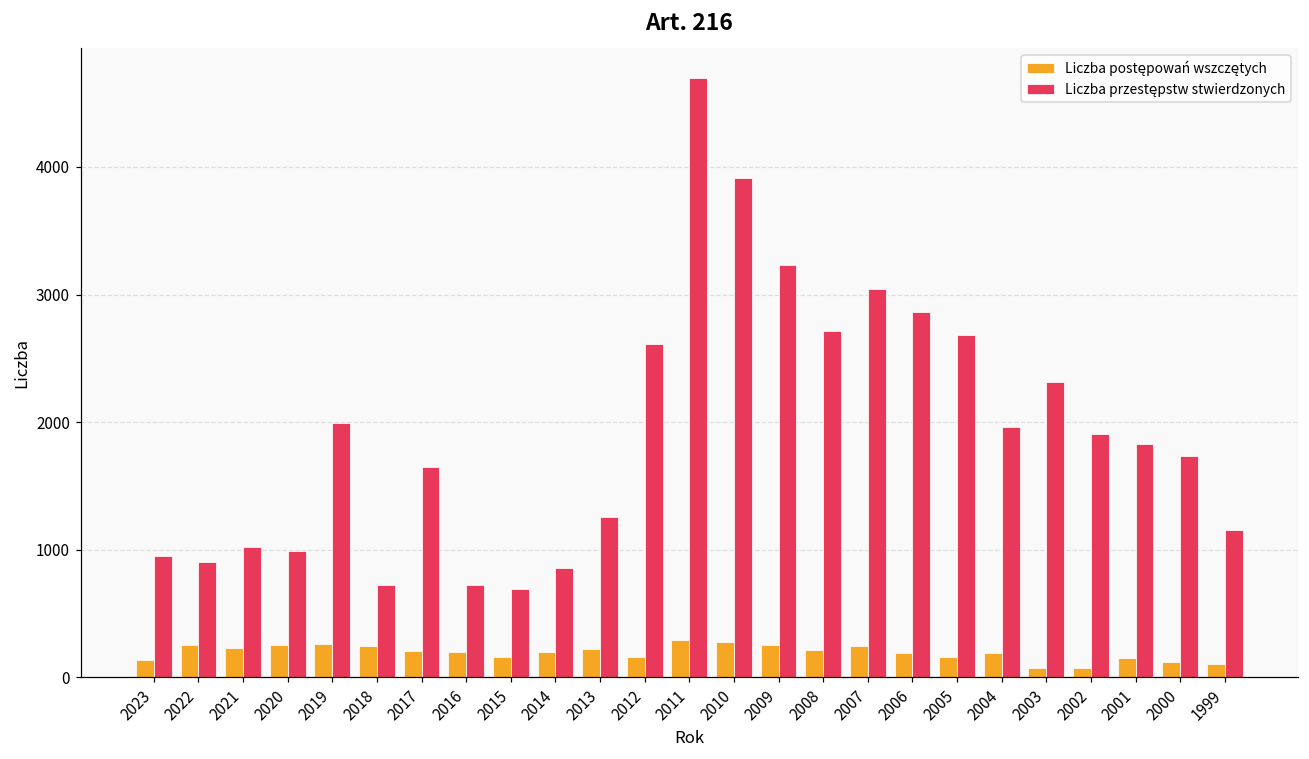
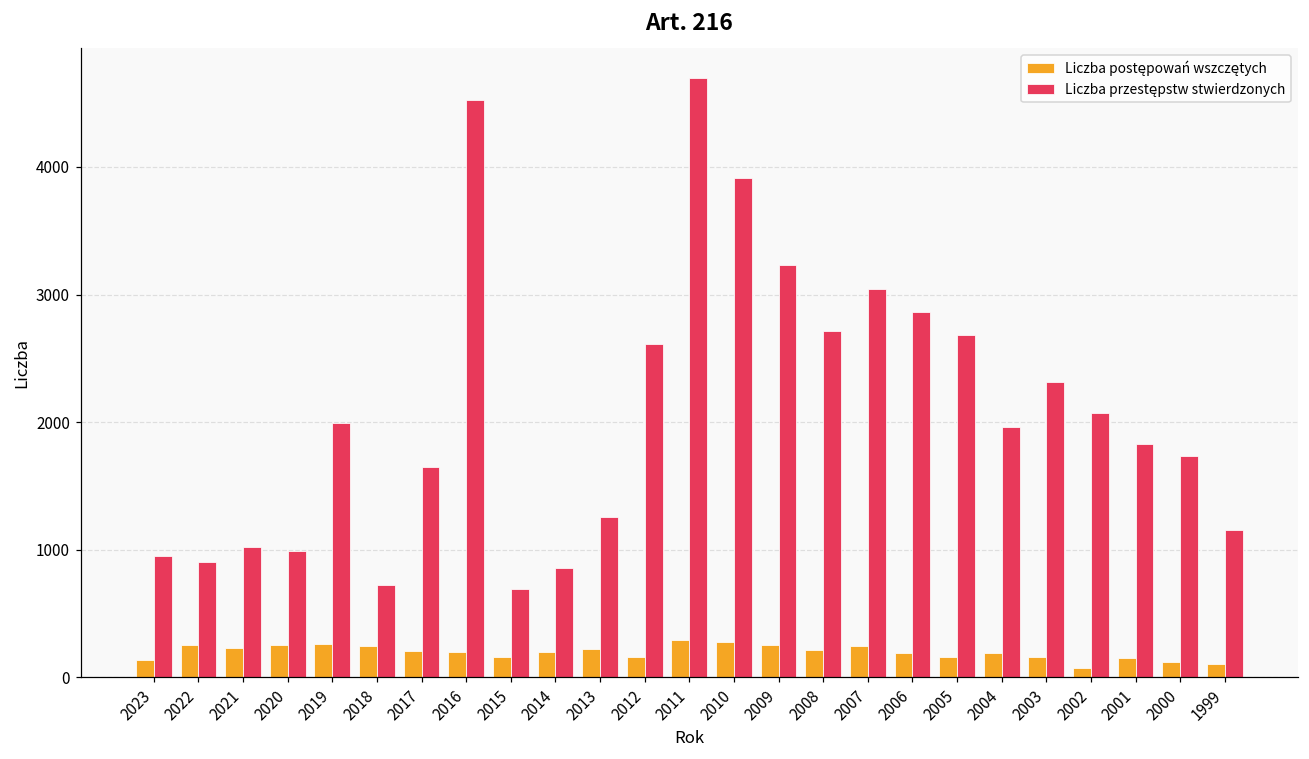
Liczba przestępstw stwierdzonych, 2016: 720 -> 4530
Liczba postępowań wszczętych, 2003: 70 -> 160
Liczba przestępstw stwierdzonych, 2002: 1910 -> 2070
